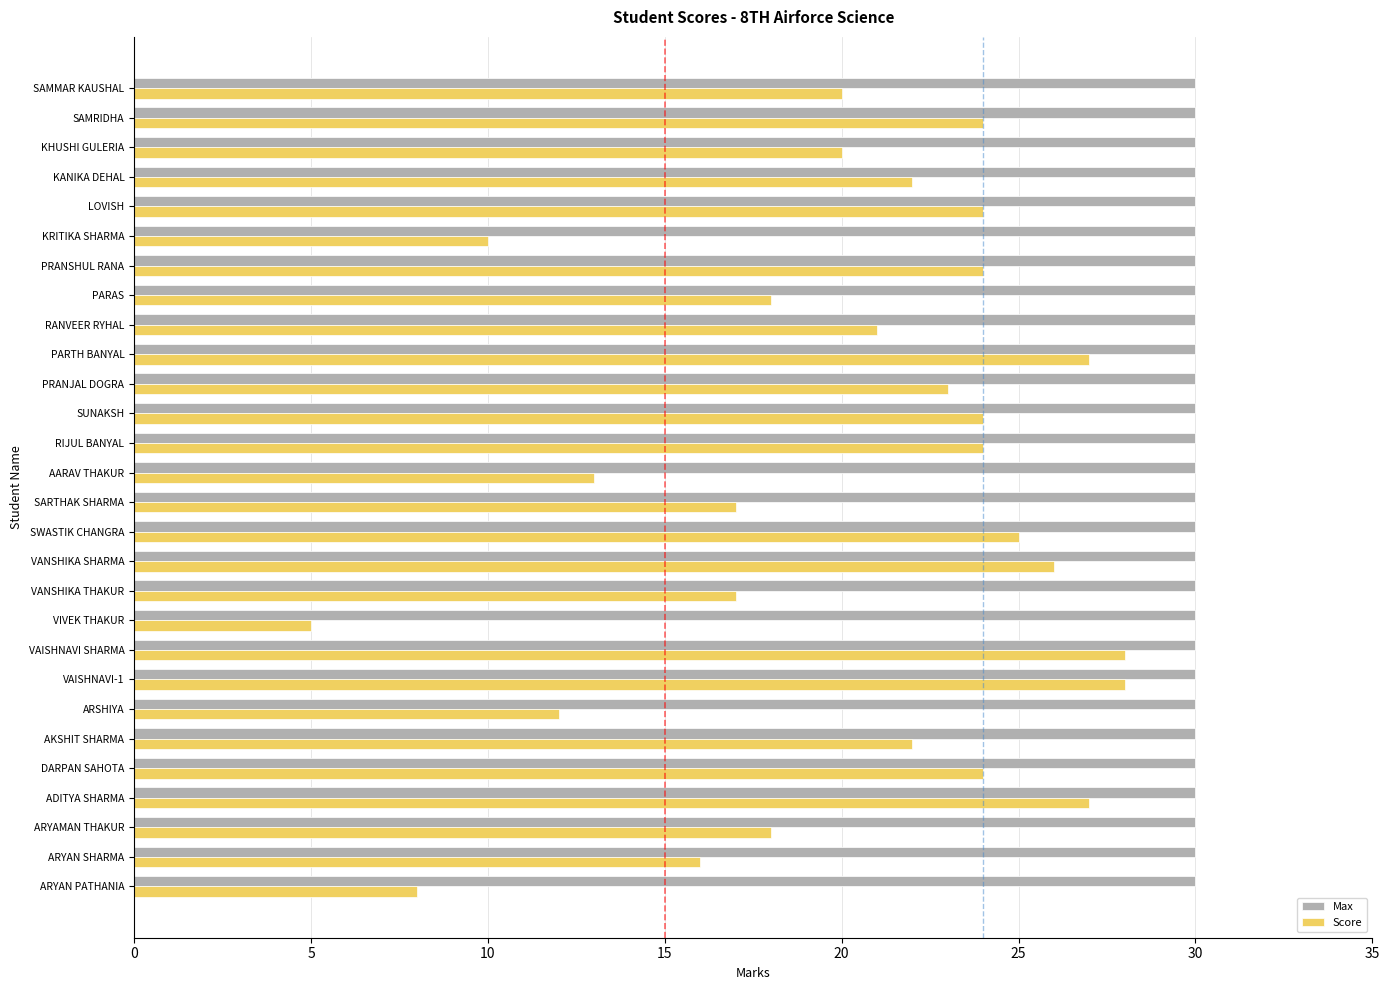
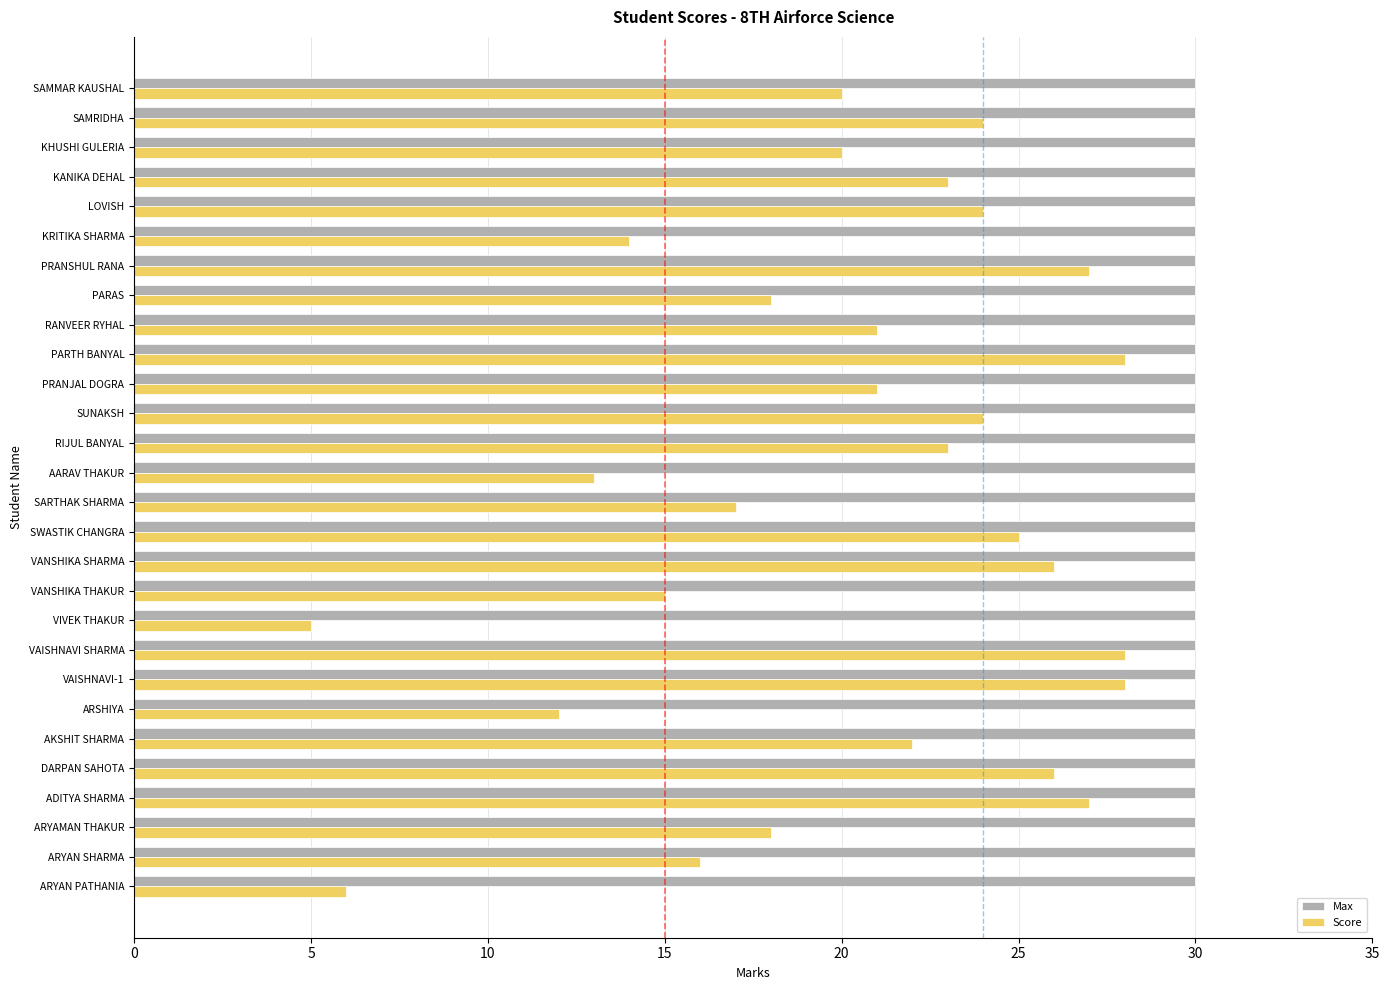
Score, KANIKA DEHAL: 22 -> 23
Score, KRITIKA SHARMA: 10 -> 14
Score, PRANSHUL RANA: 24 -> 27
Score, PARTH BANYAL: 27 -> 28
Score, PRANJAL DOGRA: 23 -> 21
Score, RIJUL BANYAL: 24 -> 23
Score, VANSHIKA THAKUR: 17 -> 15
Score, DARPAN SAHOTA: 24 -> 26
Score, ARYAN PATHANIA: 8 -> 6
